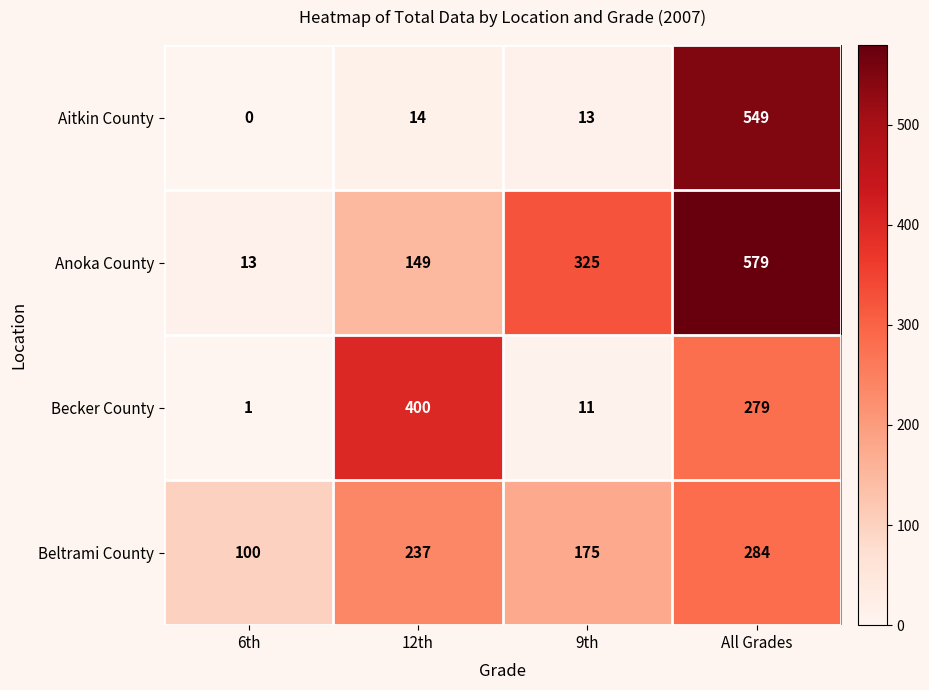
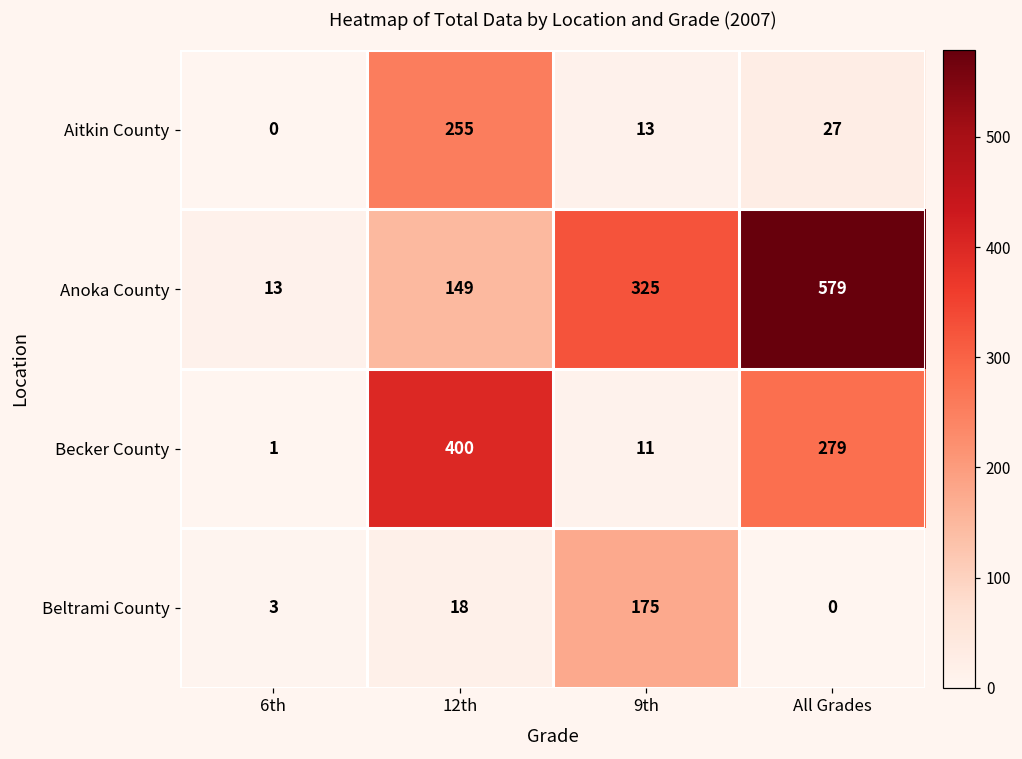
Aitkin County, 12th: 14 -> 255
Aitkin County, All Grades: 549 -> 27
Beltrami County, 6th: 100 -> 3
Beltrami County, 12th: 237 -> 18
Beltrami County, All Grades: 284 -> 0
